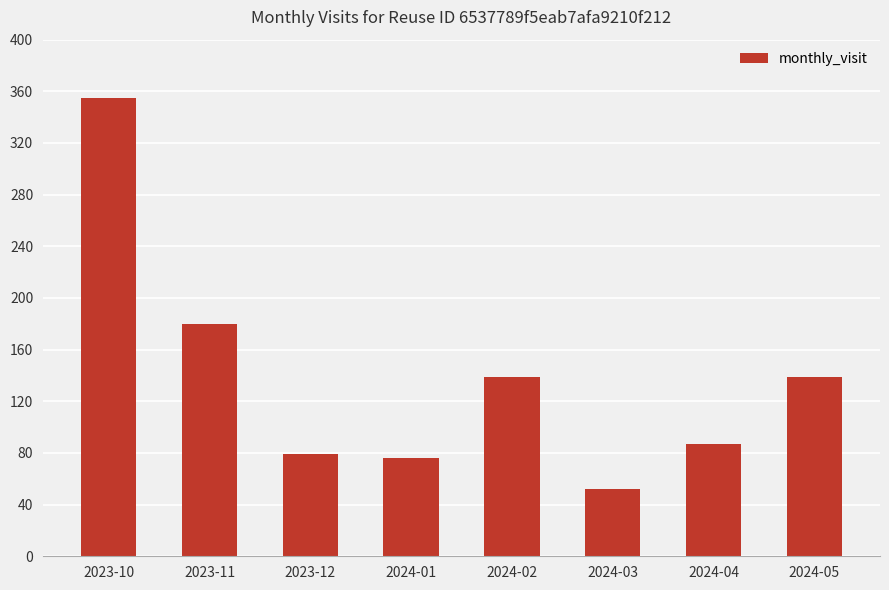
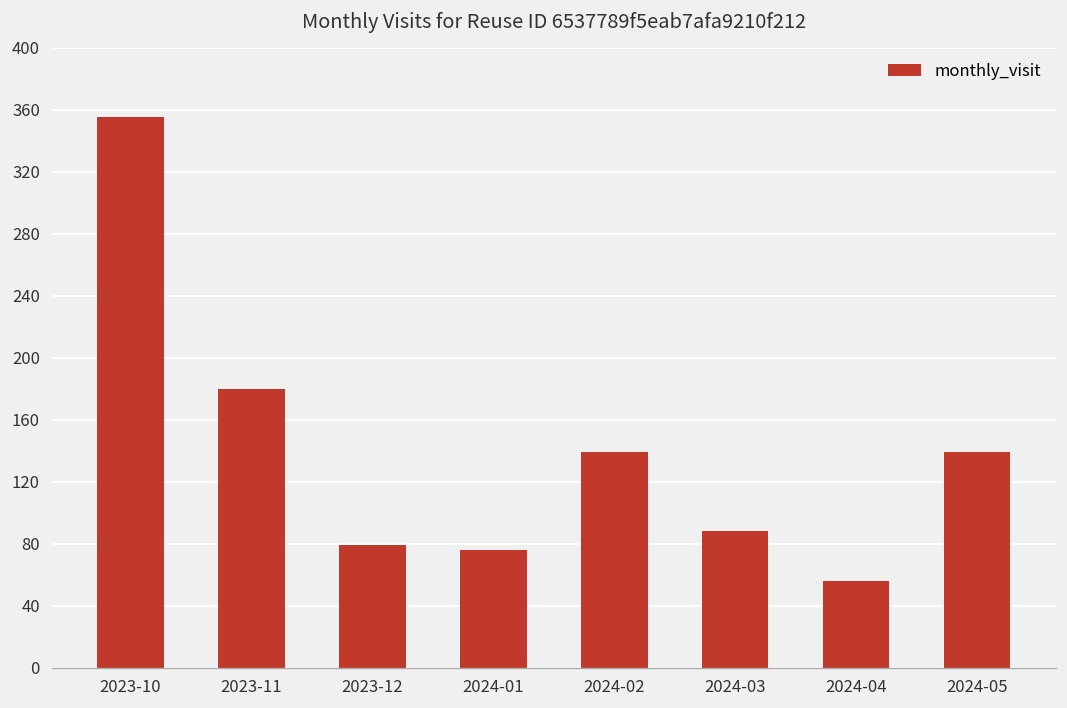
2024-03: 52 -> 88
2024-04: 87 -> 56
